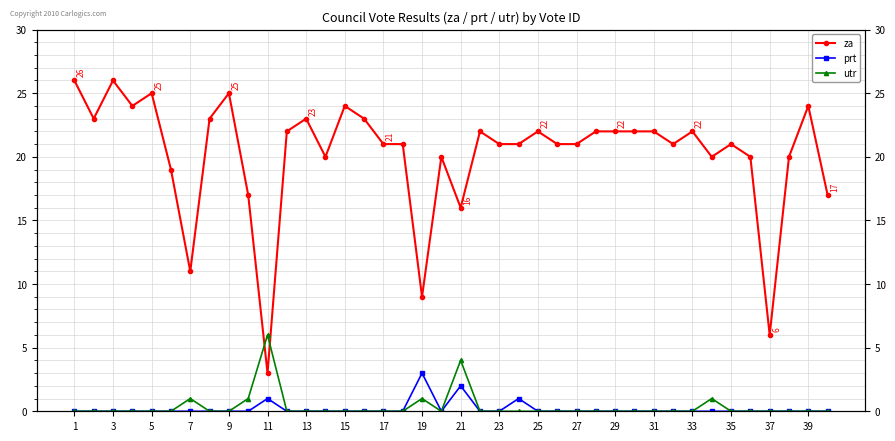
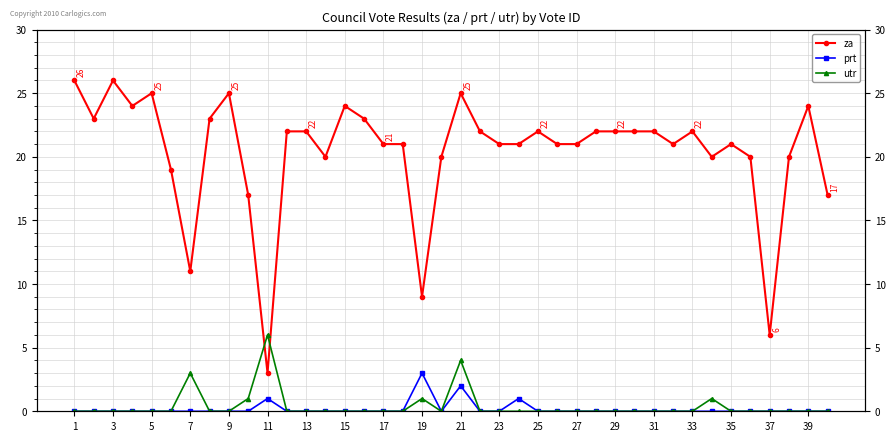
utr, 7: 1 -> 3
za, 13: 23 -> 22
za, 21: 16 -> 25
